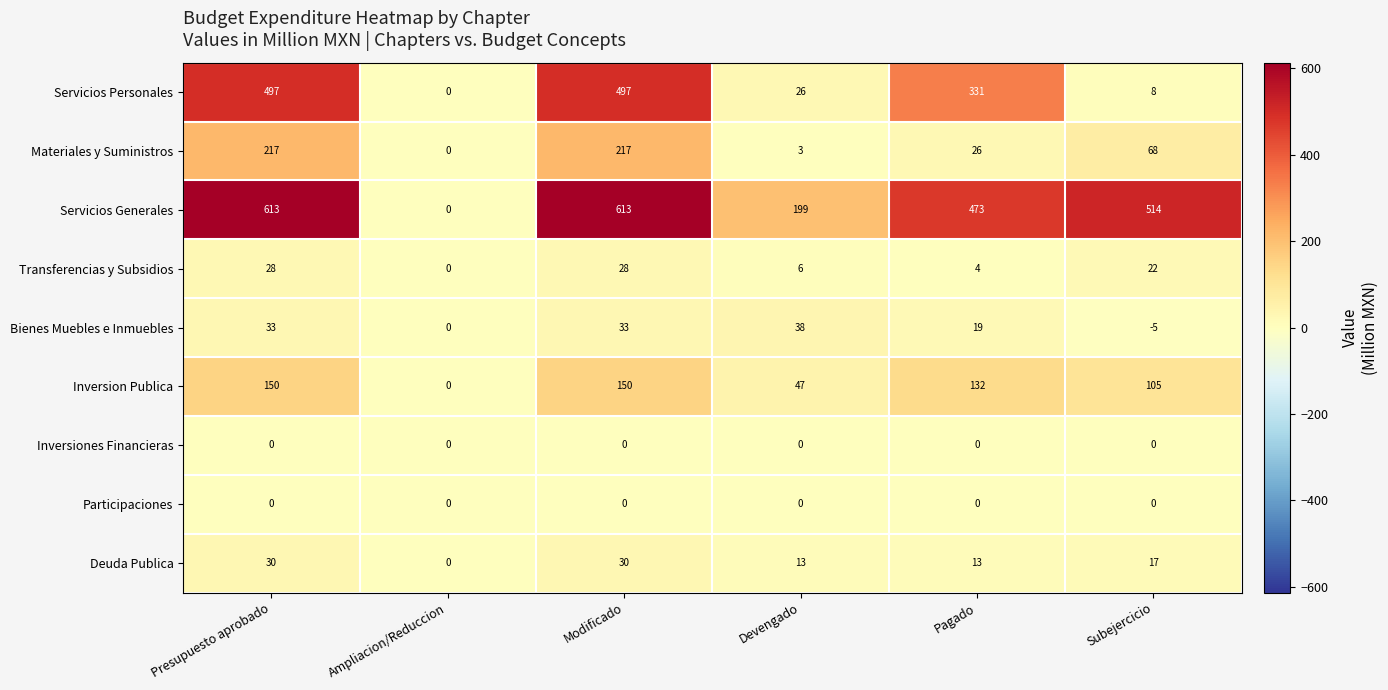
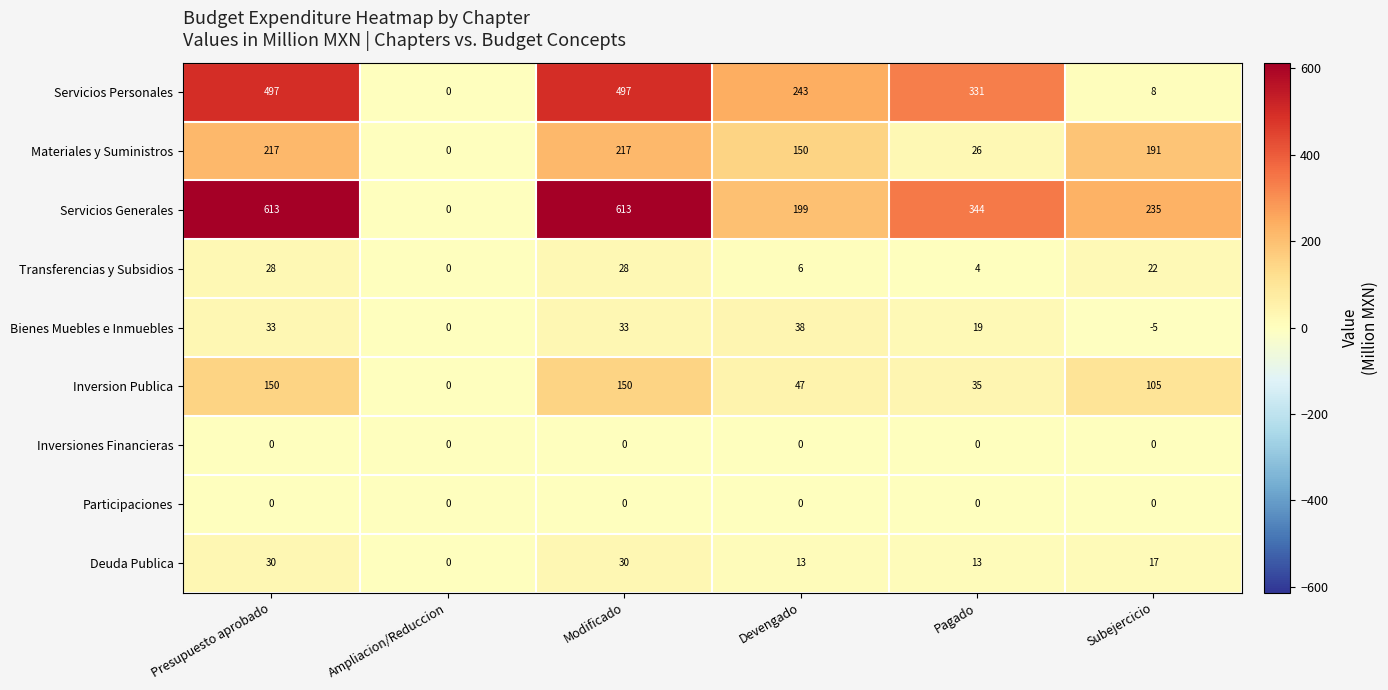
Servicios Personales, Devengado: 26 -> 243
Materiales y Suministros, Devengado: 3 -> 150
Materiales y Suministros, Subejercicio: 68 -> 191
Servicios Generales, Pagado: 473 -> 344
Servicios Generales, Subejercicio: 514 -> 235
Inversion Publica, Pagado: 132 -> 35
